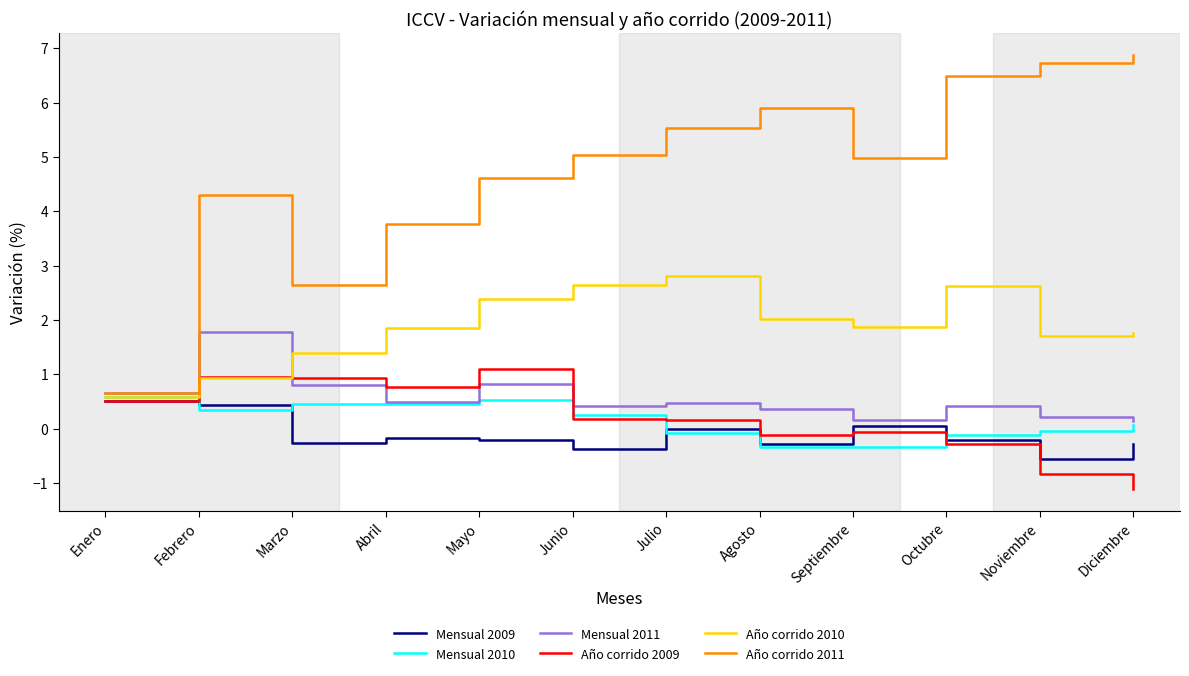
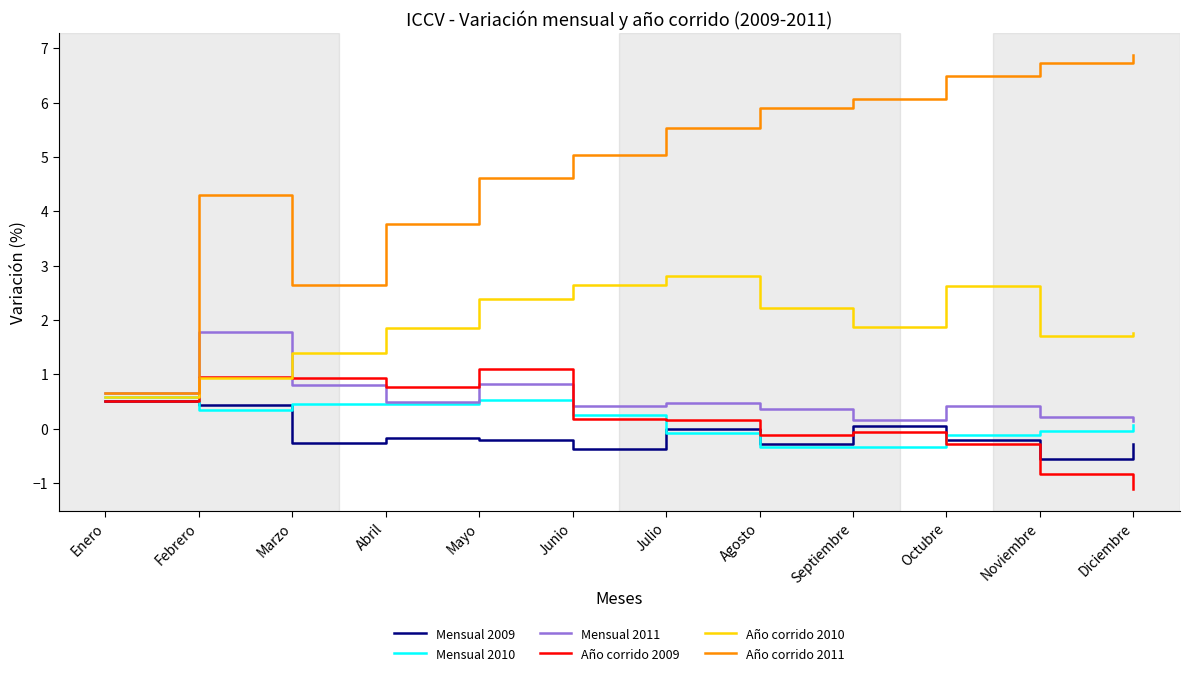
Año corrido 2010, Agosto: 2.0 -> 2.2
Año corrido 2011, Septiembre: 5.0 -> 6.1
